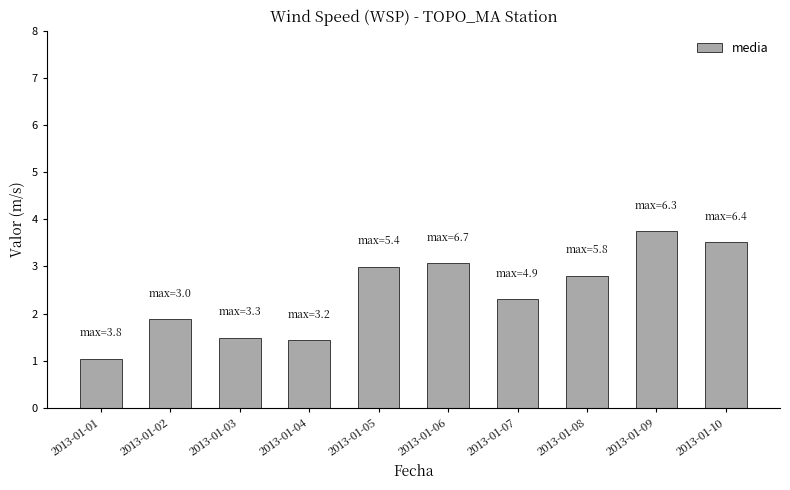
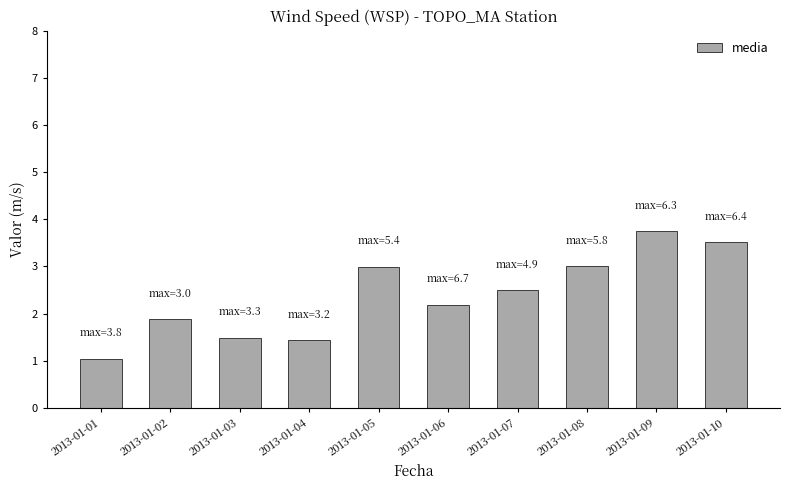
2013-01-06: 3.1 -> 2.2
2013-01-07: 2.3 -> 2.5
2013-01-08: 2.8 -> 3.0
